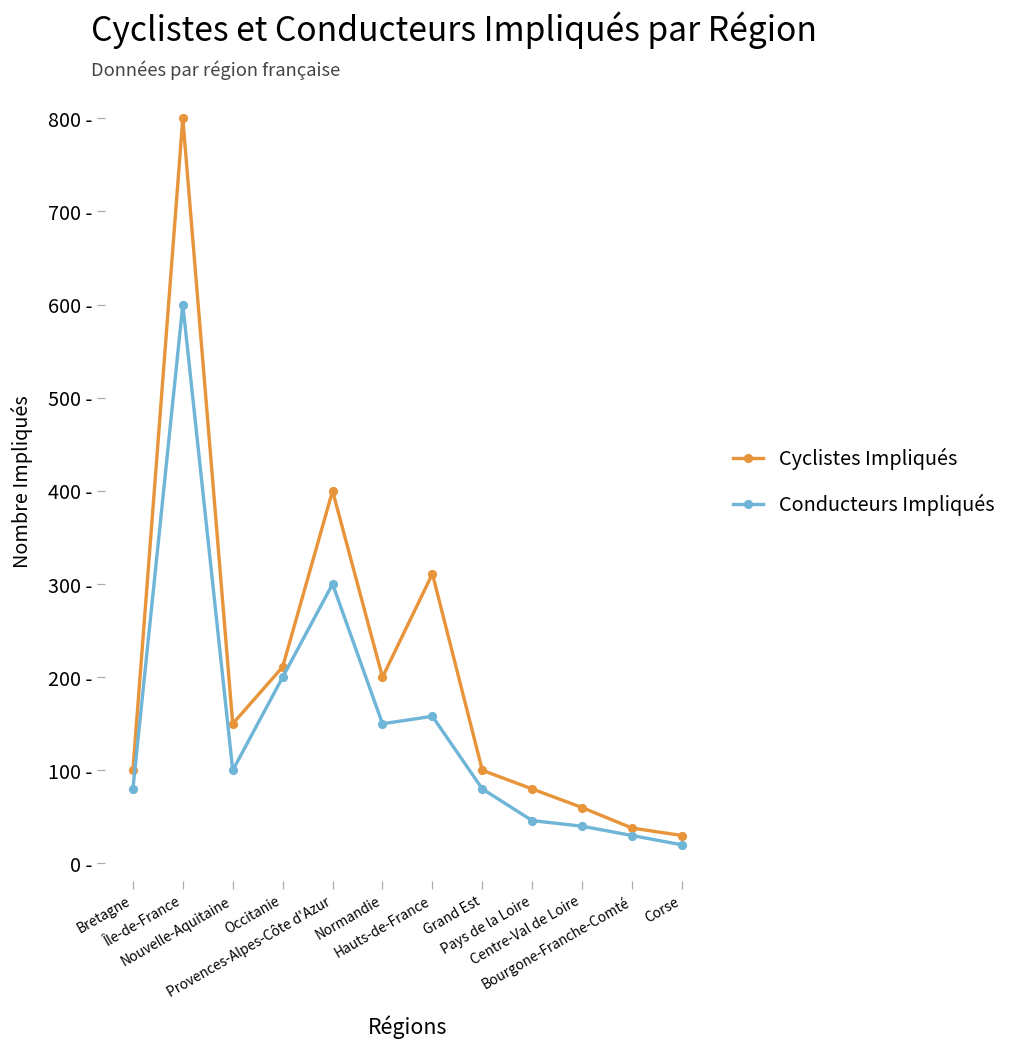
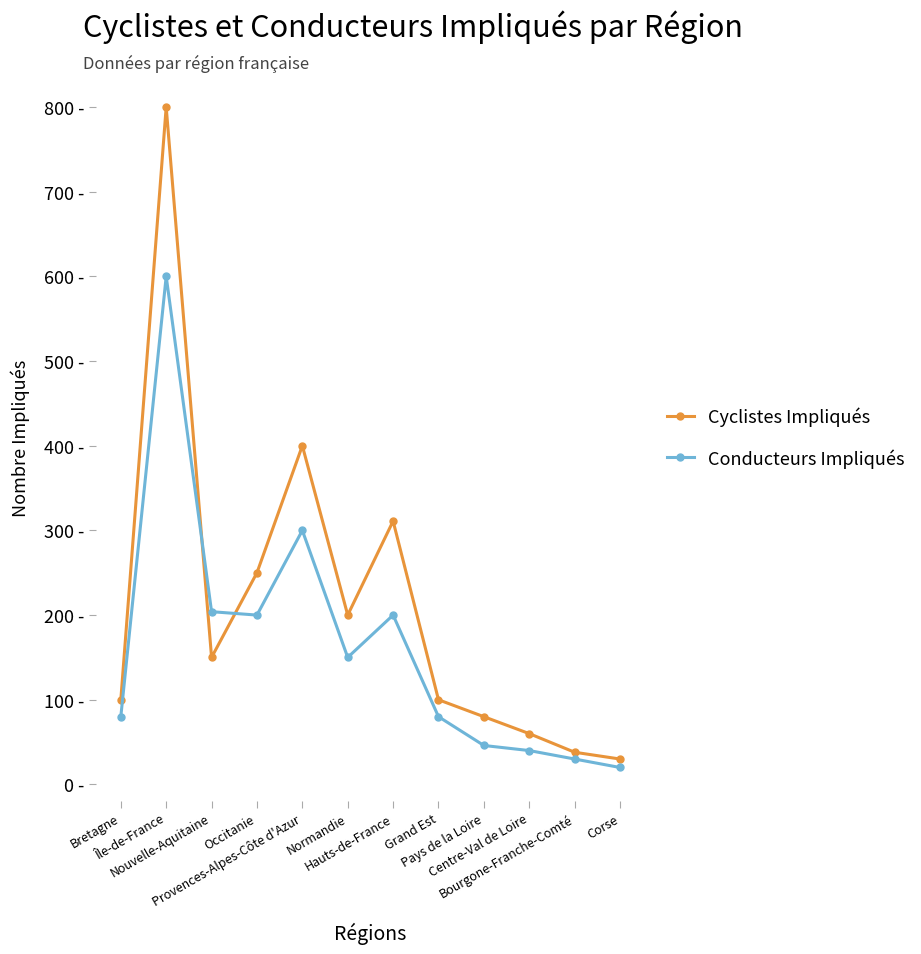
Conducteurs Impliqués, Nouvelle-Aquitaine: 100 - -> 200 -
Cyclistes Impliqués, Occitanie: 210 - -> 250 -
Conducteurs Impliqués, Hauts-de-France: 160 - -> 200 -
